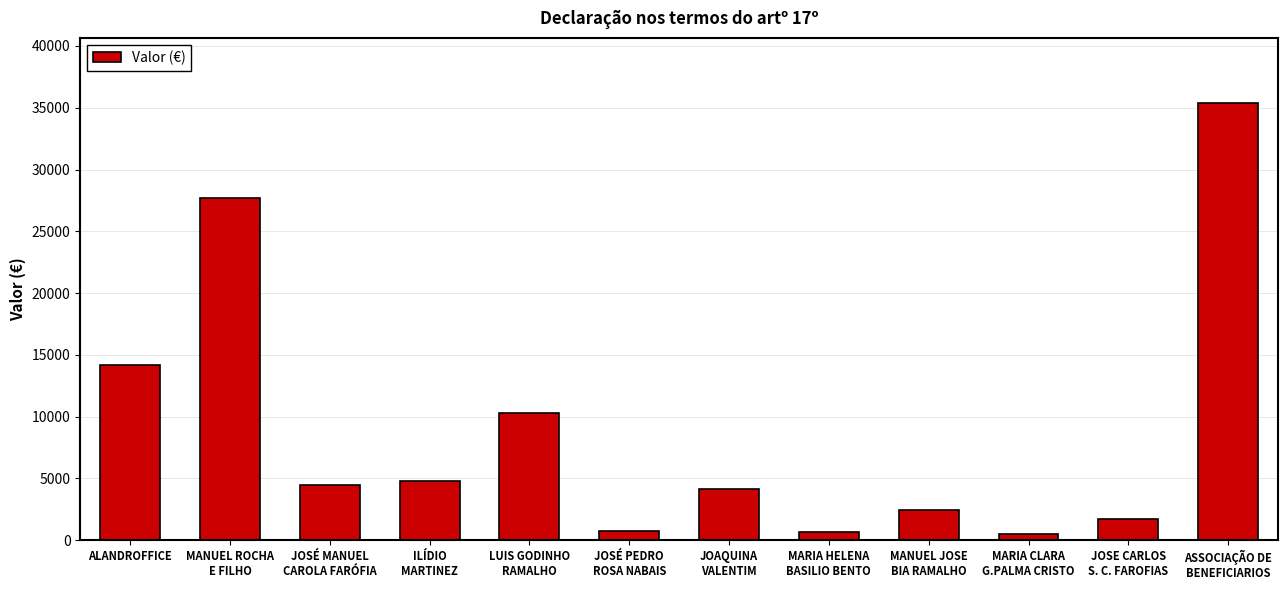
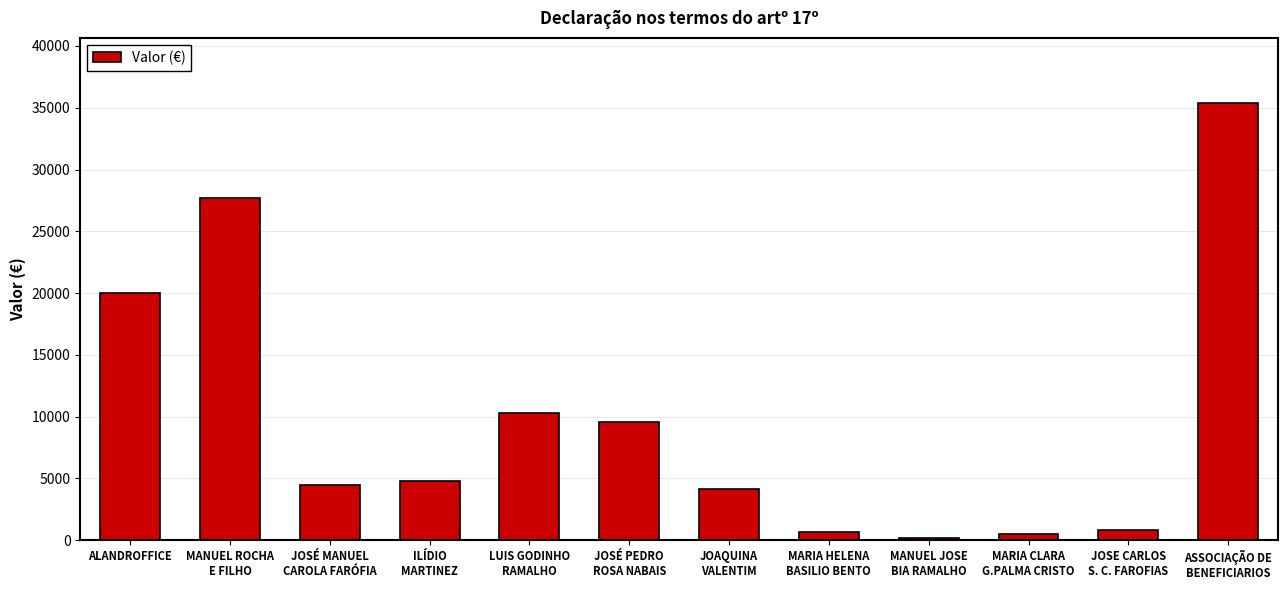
ALANDROFFICE: 14200 -> 20000
JOSÉ PEDRO ROSA NABAIS: 800 -> 9500
MANUEL JOSE BIA RAMALHO: 2500 -> 200
JOSE CARLOS S. C. FAROFIAS: 1700 -> 800
